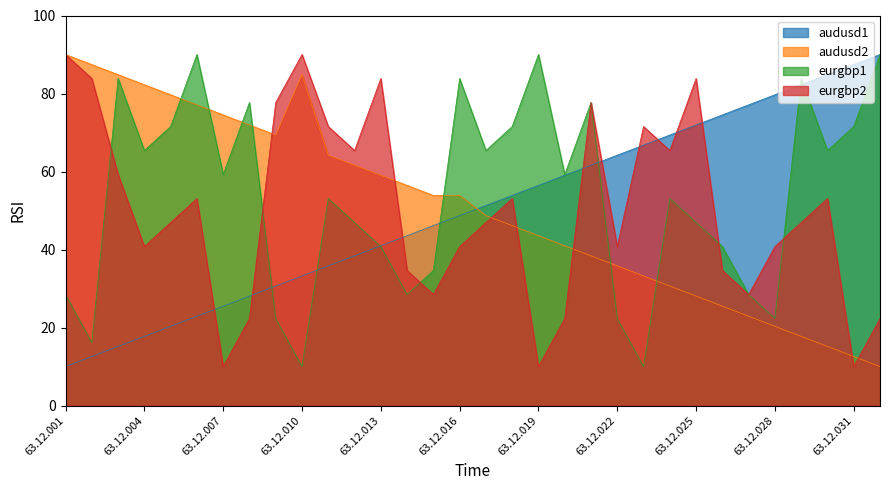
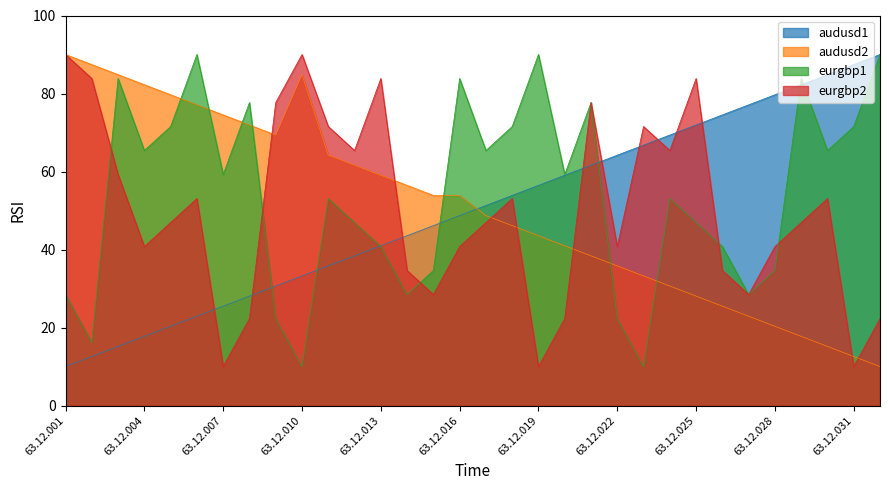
eurgbp1, 63.12.028: 22 -> 35
